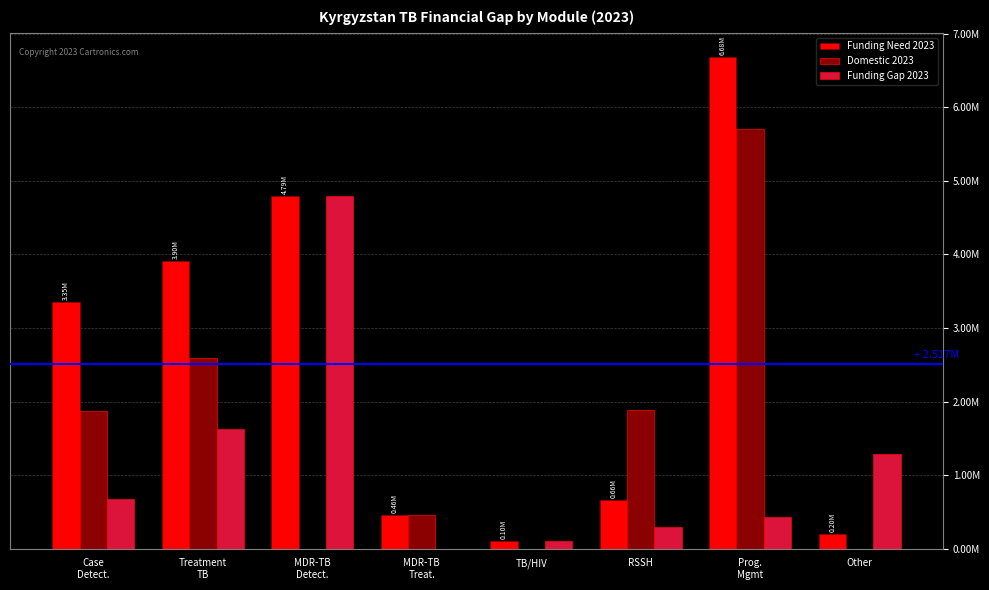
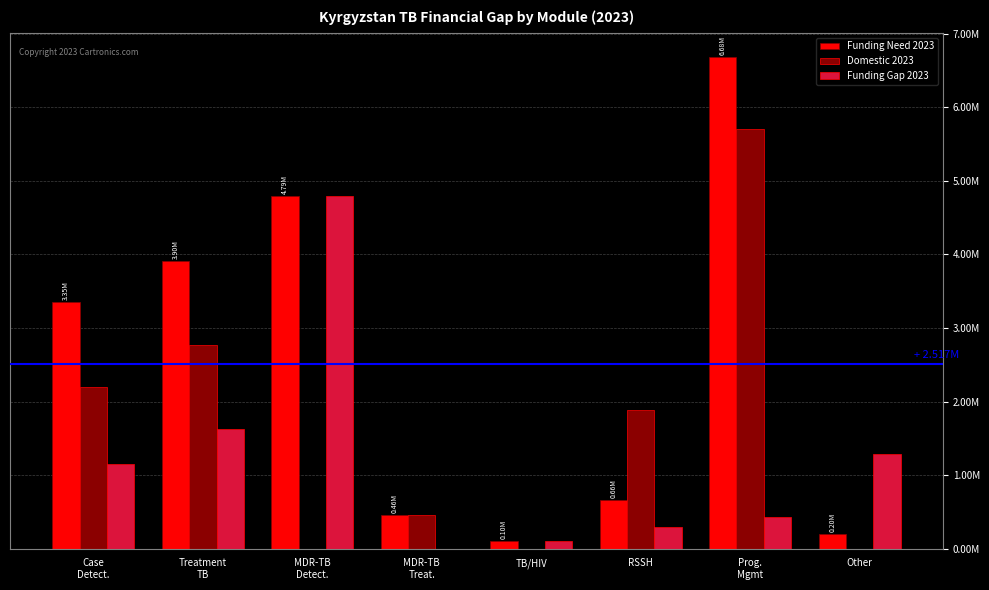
Domestic 2023, Case Detect.: 1900000 -> 2200000
Funding Gap 2023, Case Detect.: 700000 -> 1200000
Domestic 2023, Treatment TB: 2600000 -> 2800000
